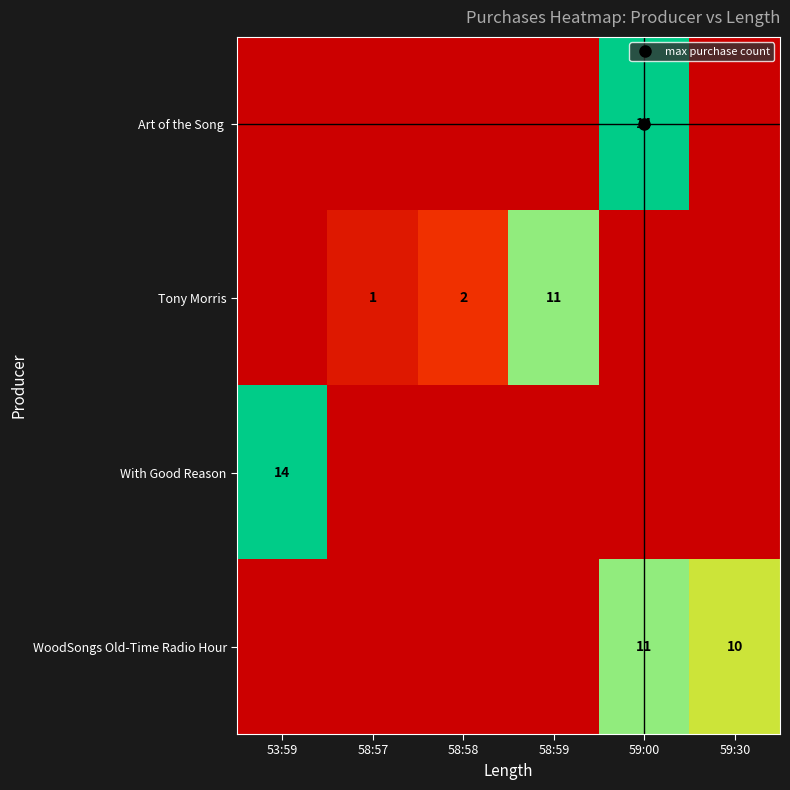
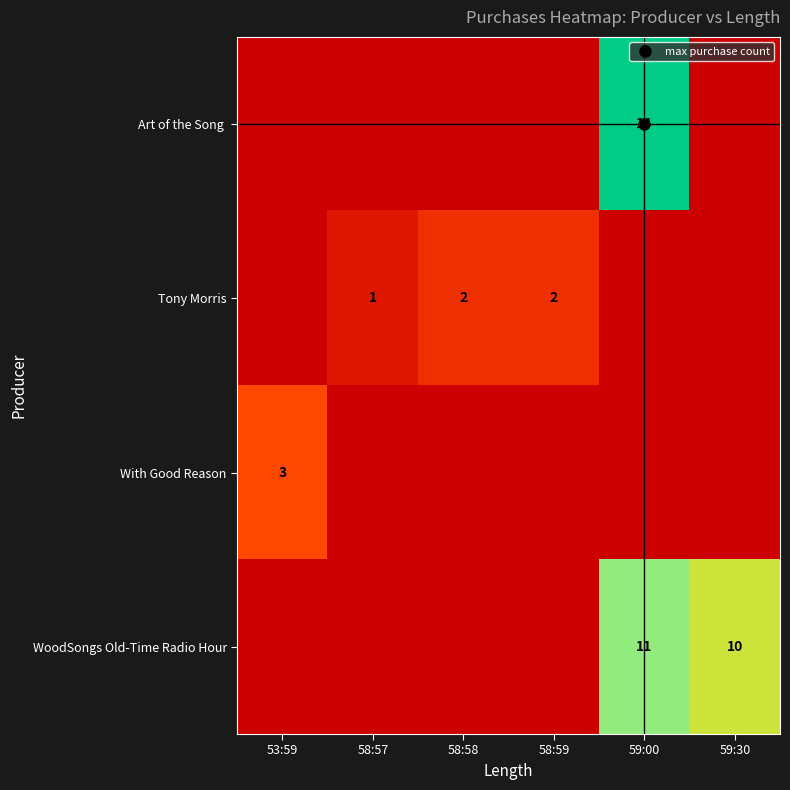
Tony Morris, 58:59: 11 -> 2
With Good Reason, 53:59: 14 -> 3
